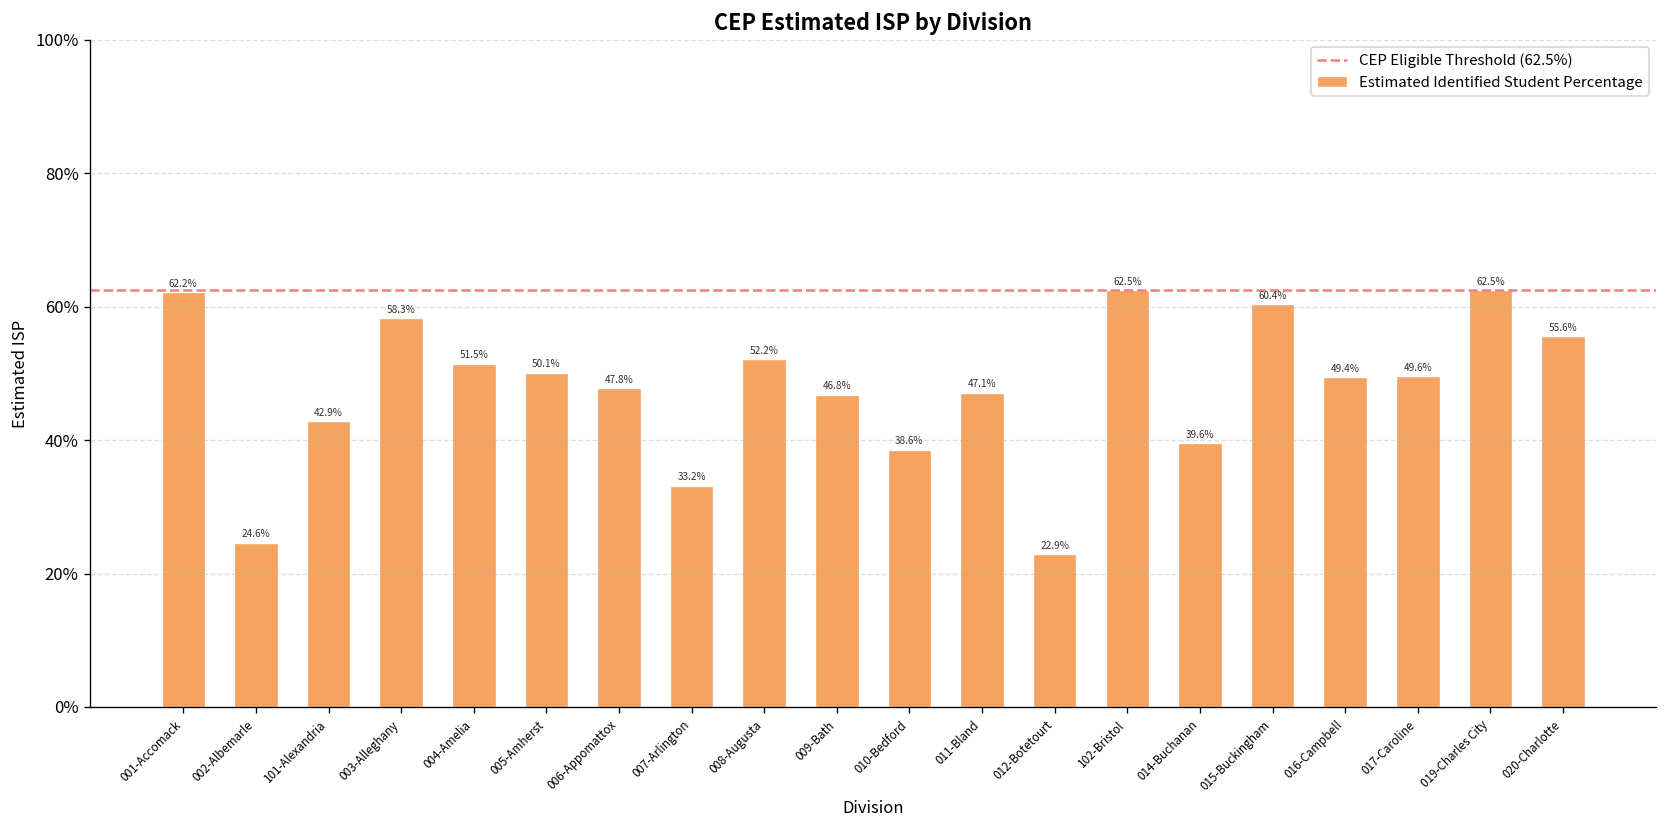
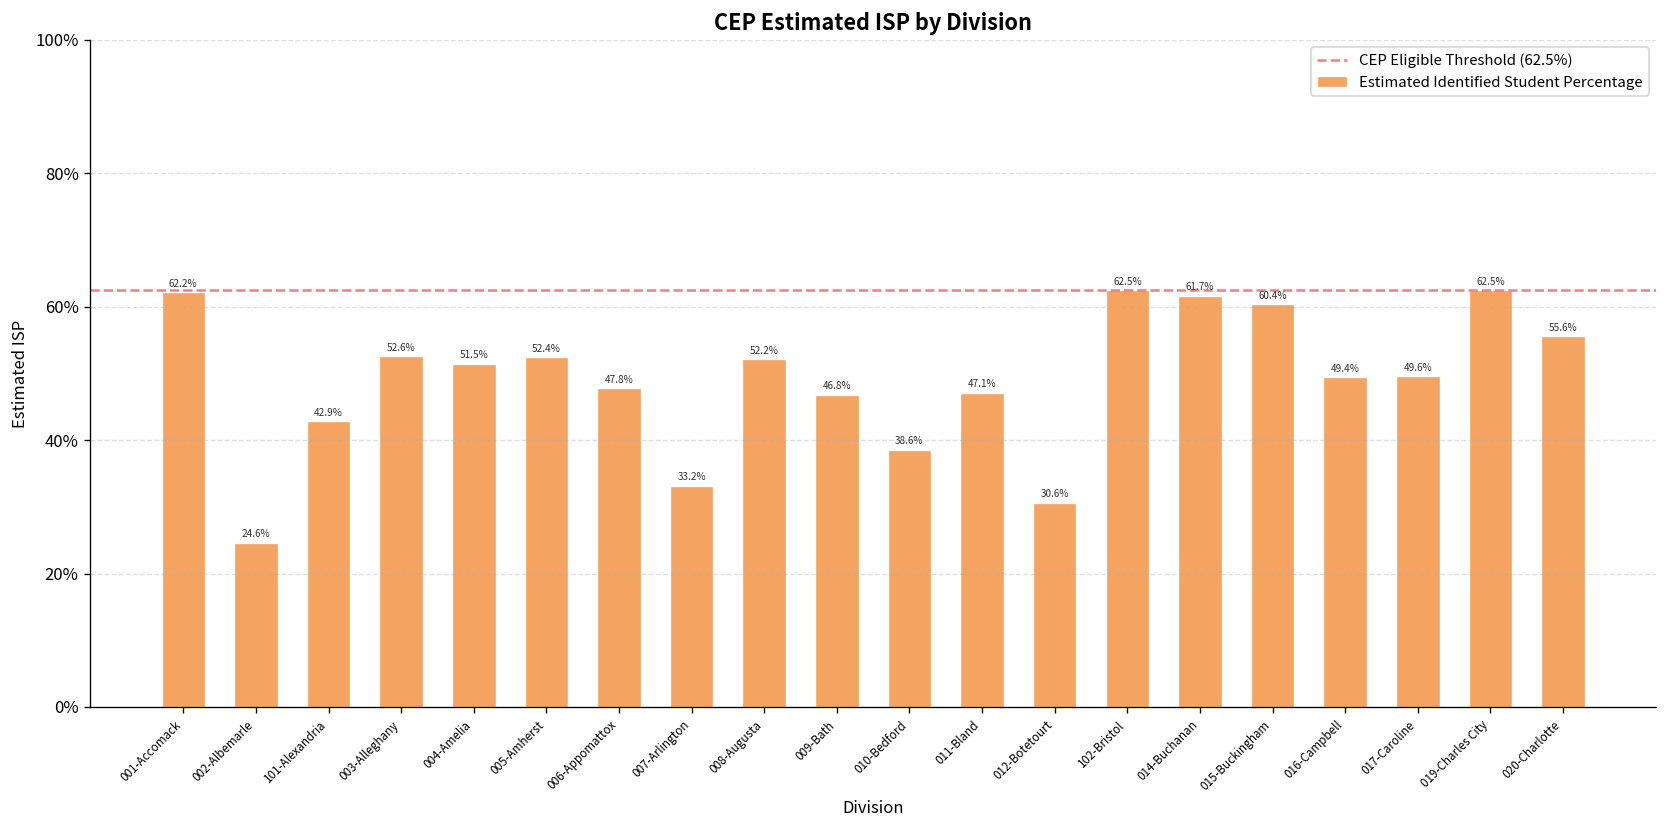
003-Alleghany: 58.3% -> 52.6%
005-Amherst: 50.1% -> 52.4%
012-Botetourt: 22.9% -> 30.6%
014-Buchanan: 39.6% -> 61.7%
